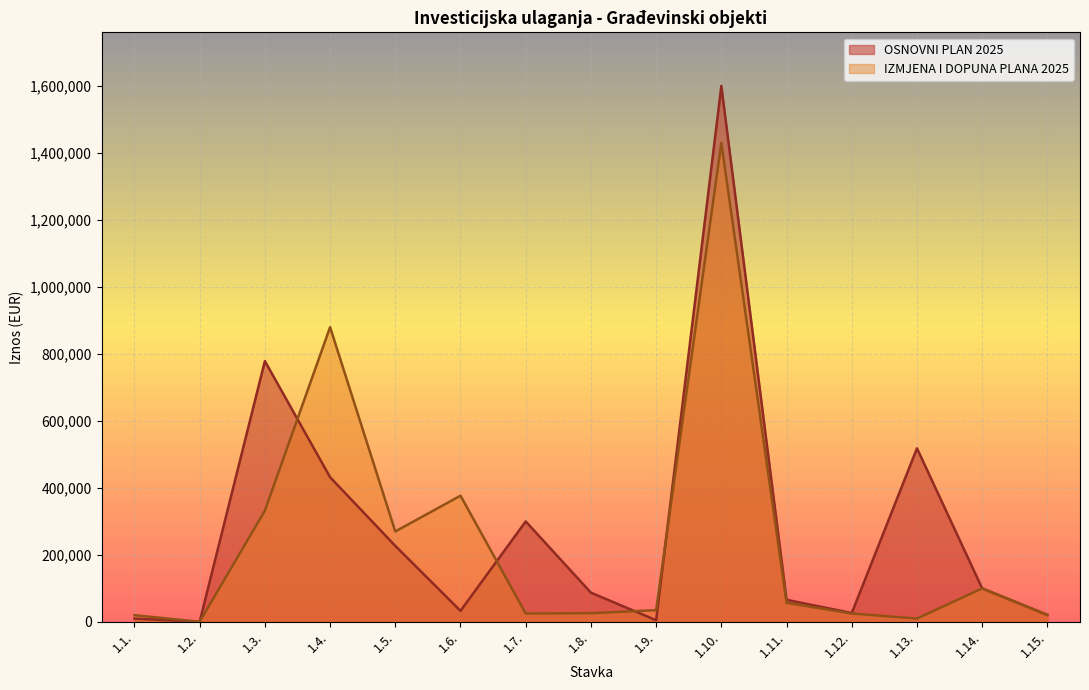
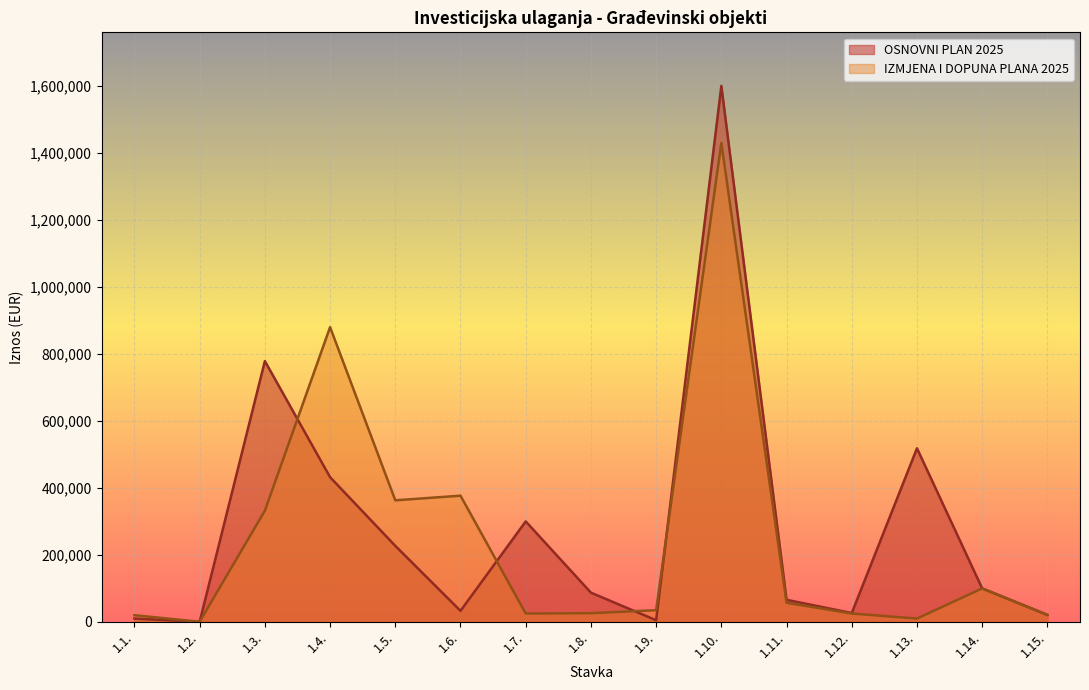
IZMJENA I DOPUNA PLANA 2025, 1.5.: 270,000 -> 360,000
